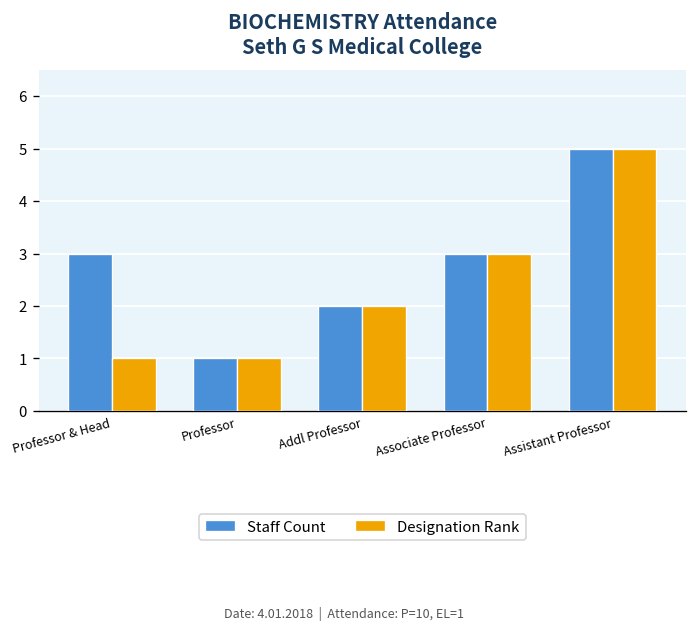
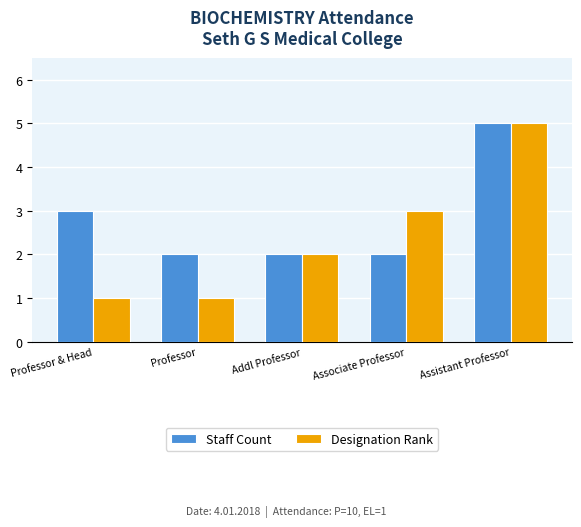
Staff Count, Professor: 1 -> 2
Staff Count, Associate Professor: 3 -> 2
